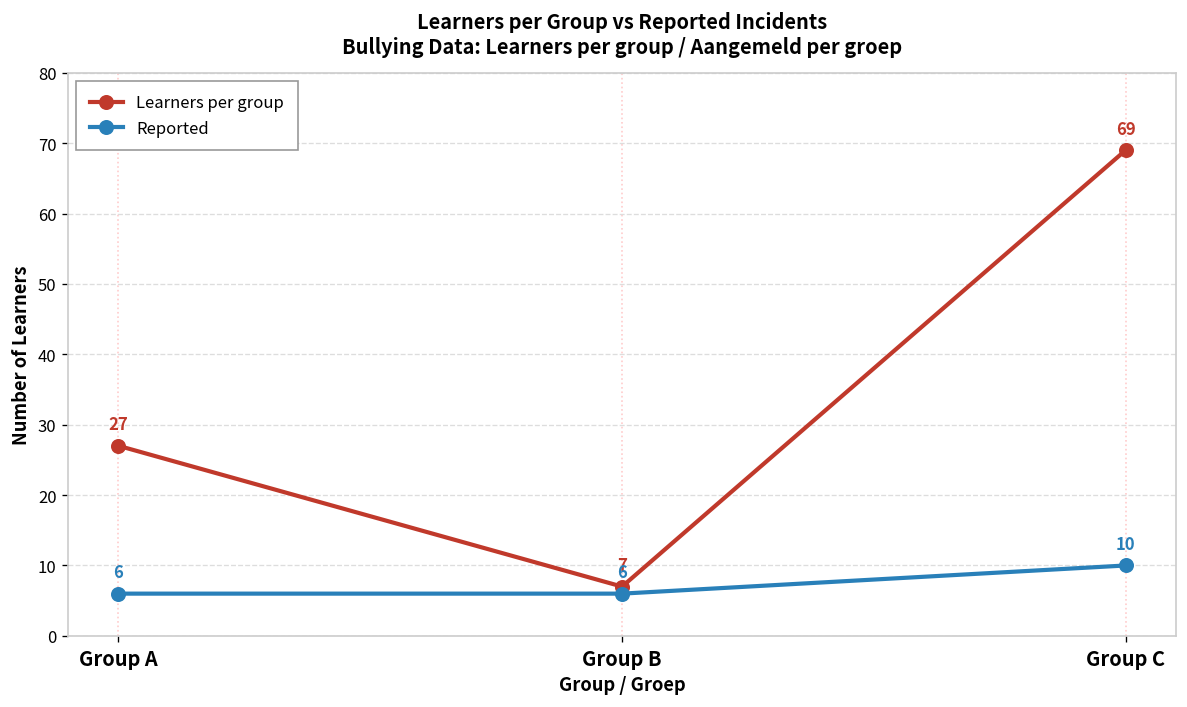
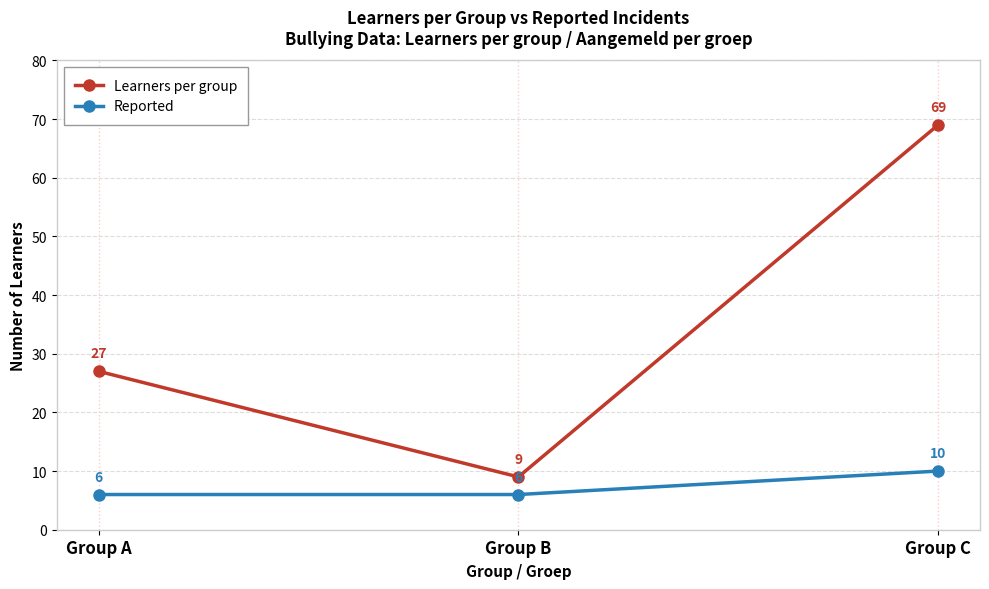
Learners per group, Group B: 7 -> 9
